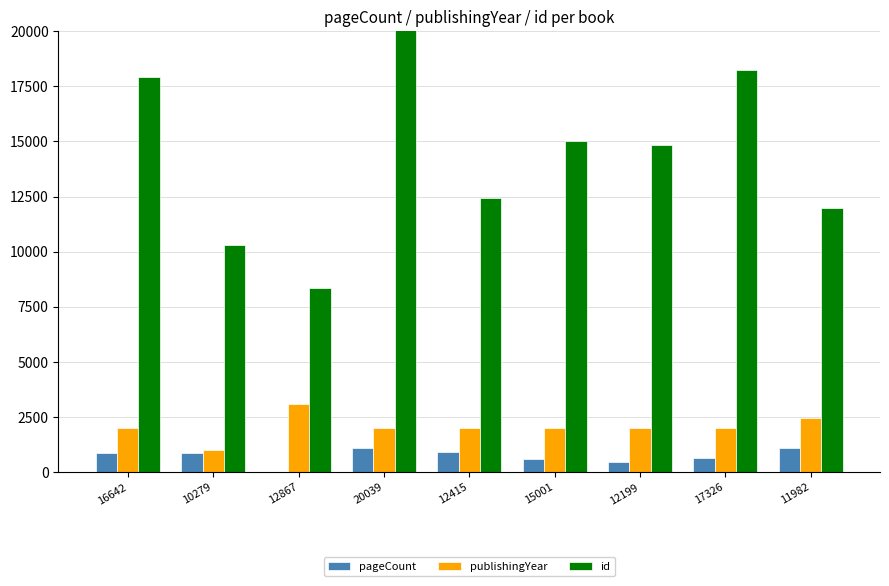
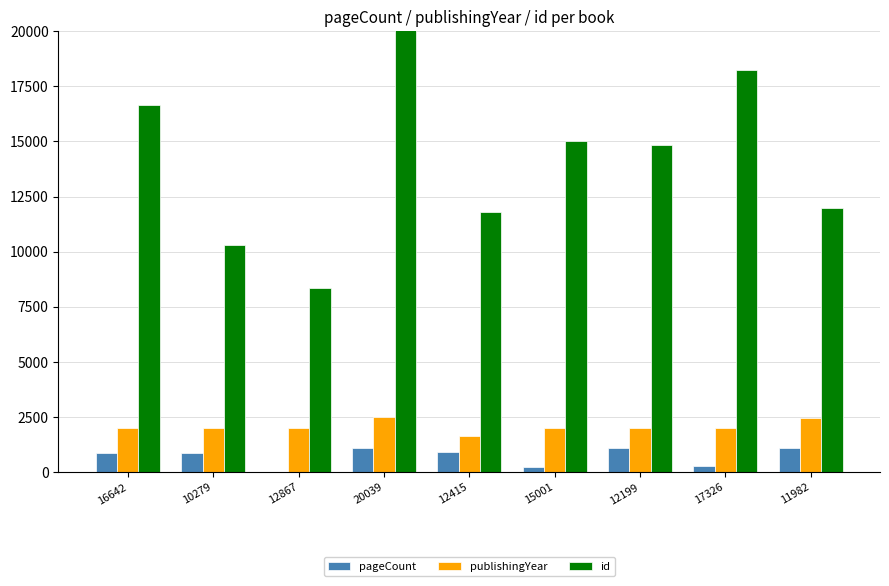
id, 16642: 17900 -> 16600
publishingYear, 10279: 1000 -> 2000
publishingYear, 12867: 3100 -> 2000
publishingYear, 20039: 2000 -> 2500
publishingYear, 12415: 2000 -> 1600
id, 12415: 12400 -> 11800
pageCount, 15001: 600 -> 200
pageCount, 12199: 400 -> 1100
pageCount, 17326: 700 -> 300
